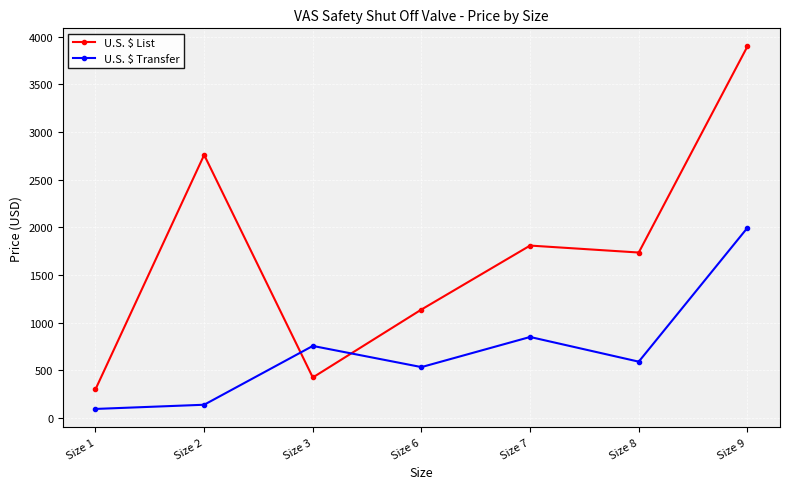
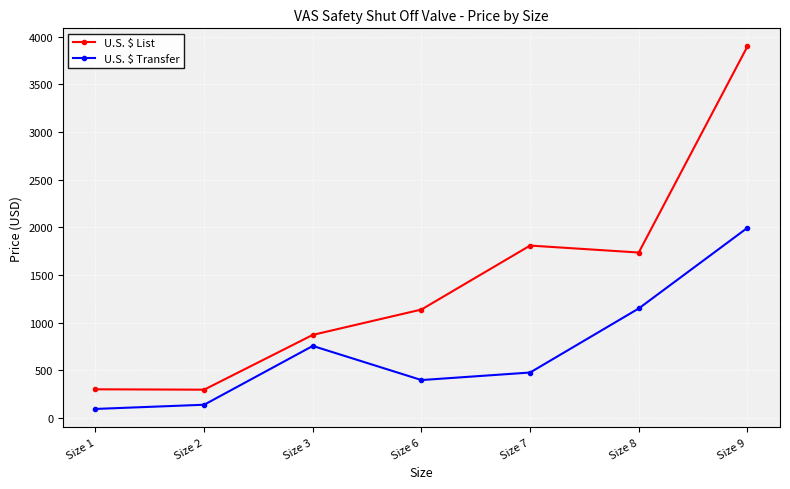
U.S. $ List, Size 2: 2800 -> 300
U.S. $ List, Size 3: 400 -> 900
U.S. $ Transfer, Size 6: 500 -> 400
U.S. $ Transfer, Size 7: 900 -> 500
U.S. $ Transfer, Size 8: 600 -> 1200
